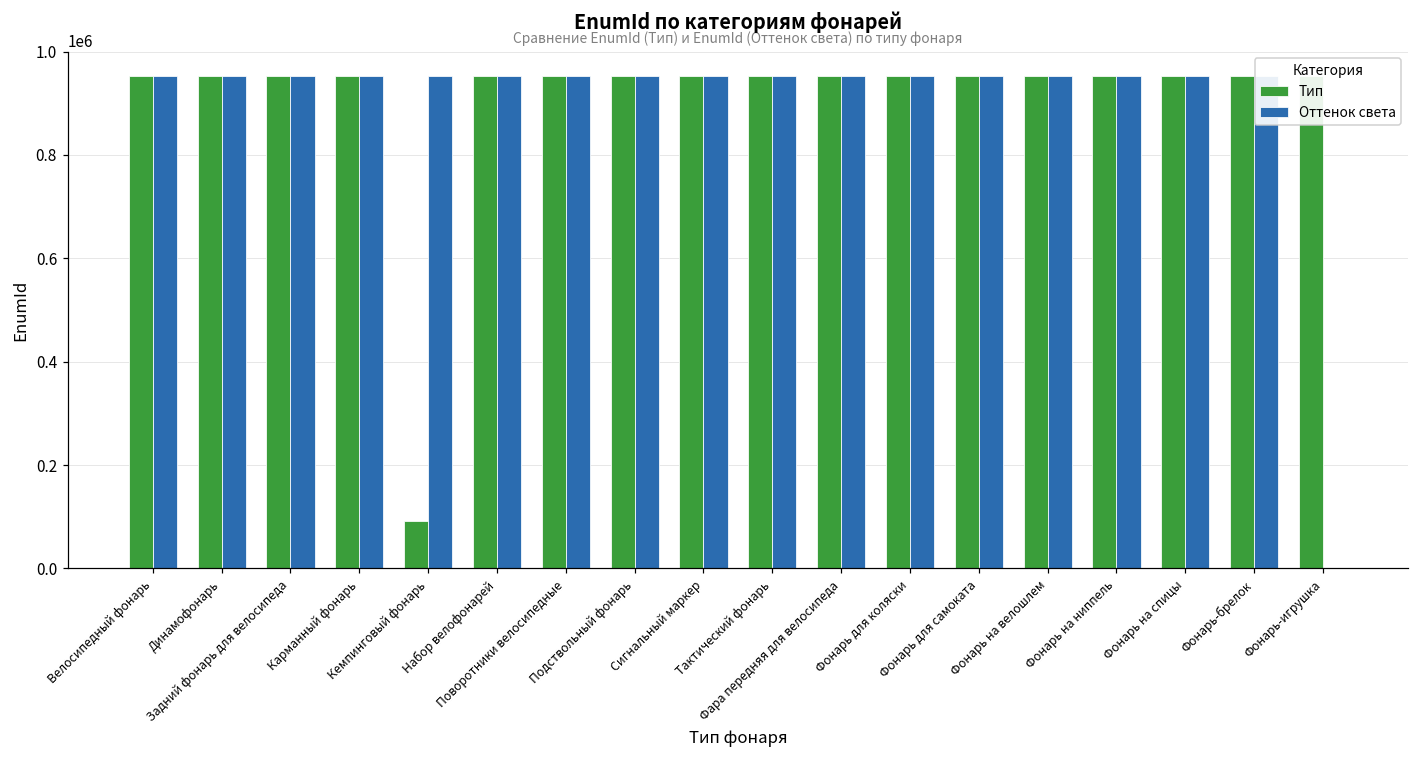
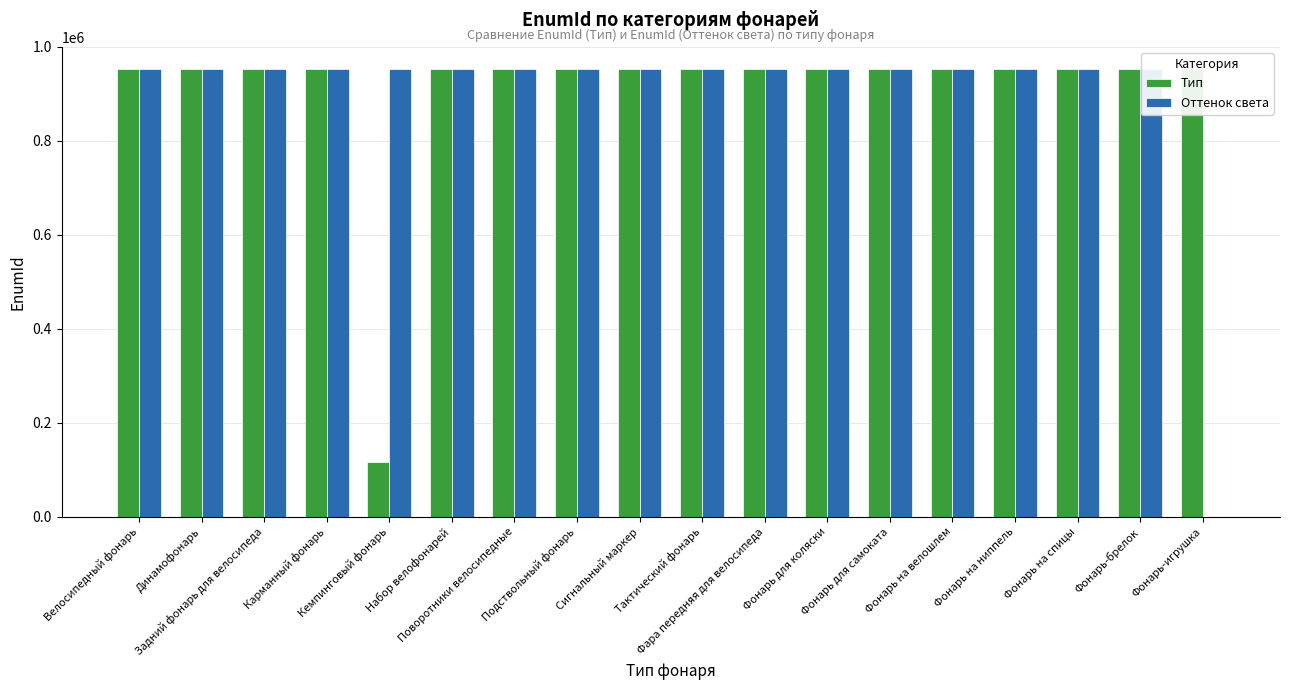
Тип, Кемпинговый фонарь: 90000 -> 120000
